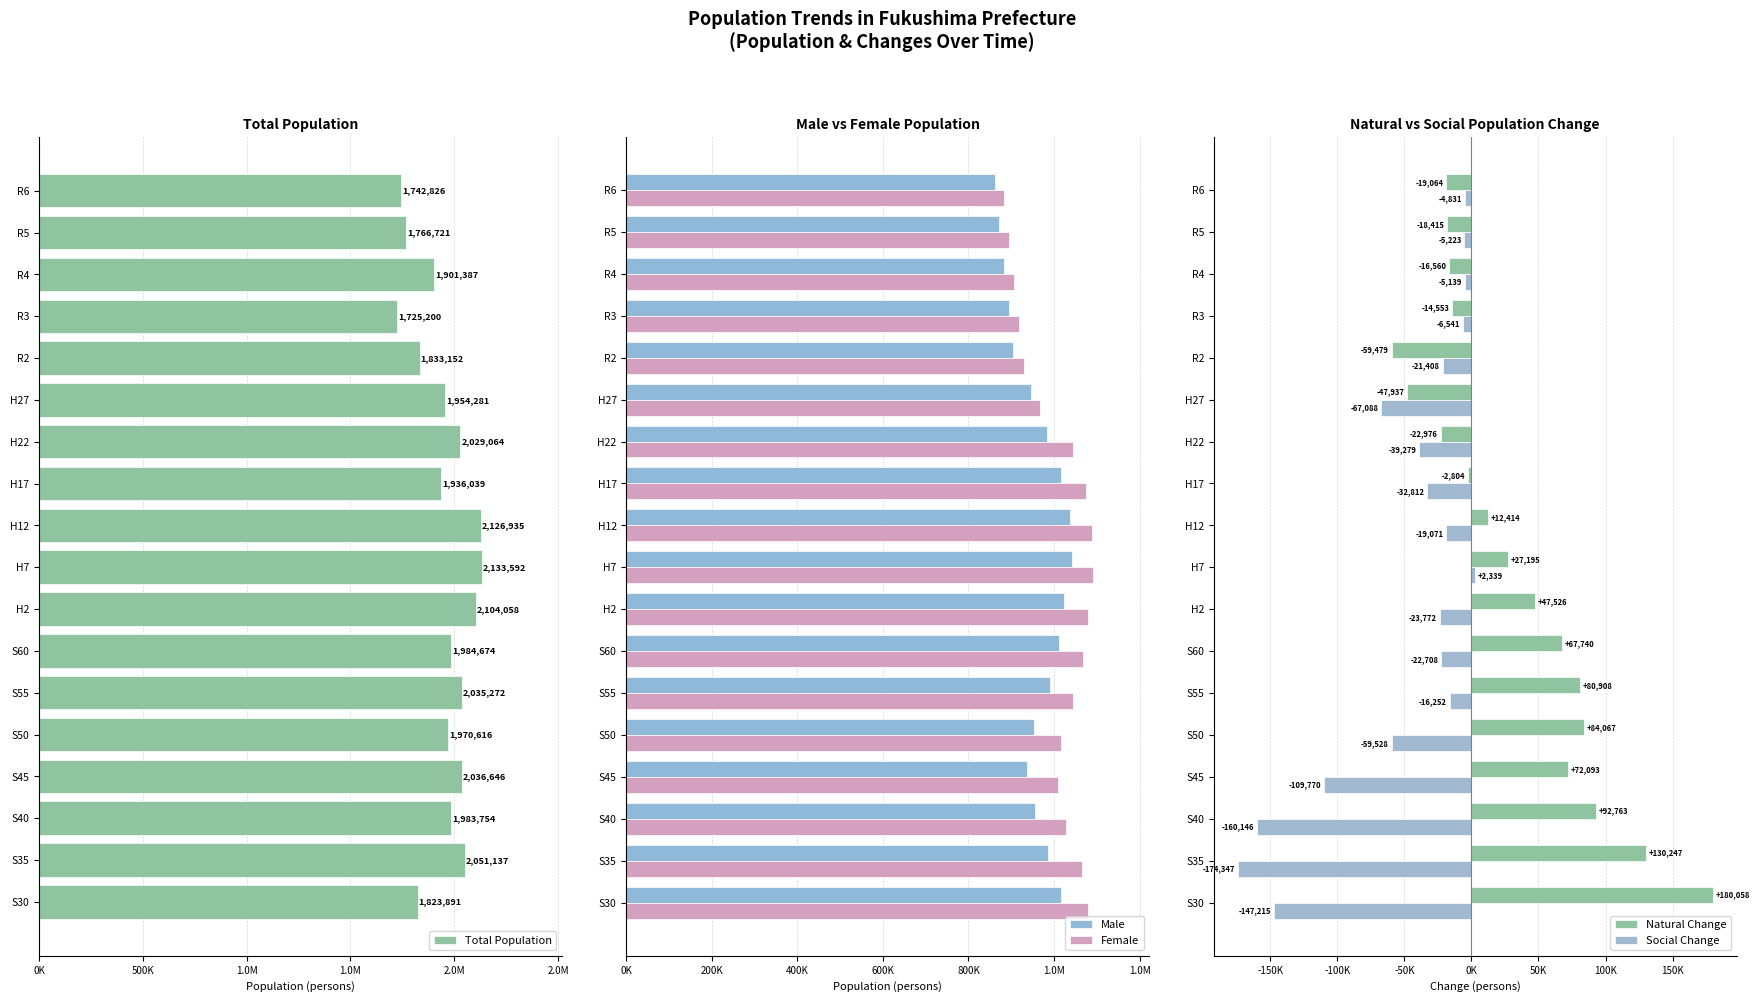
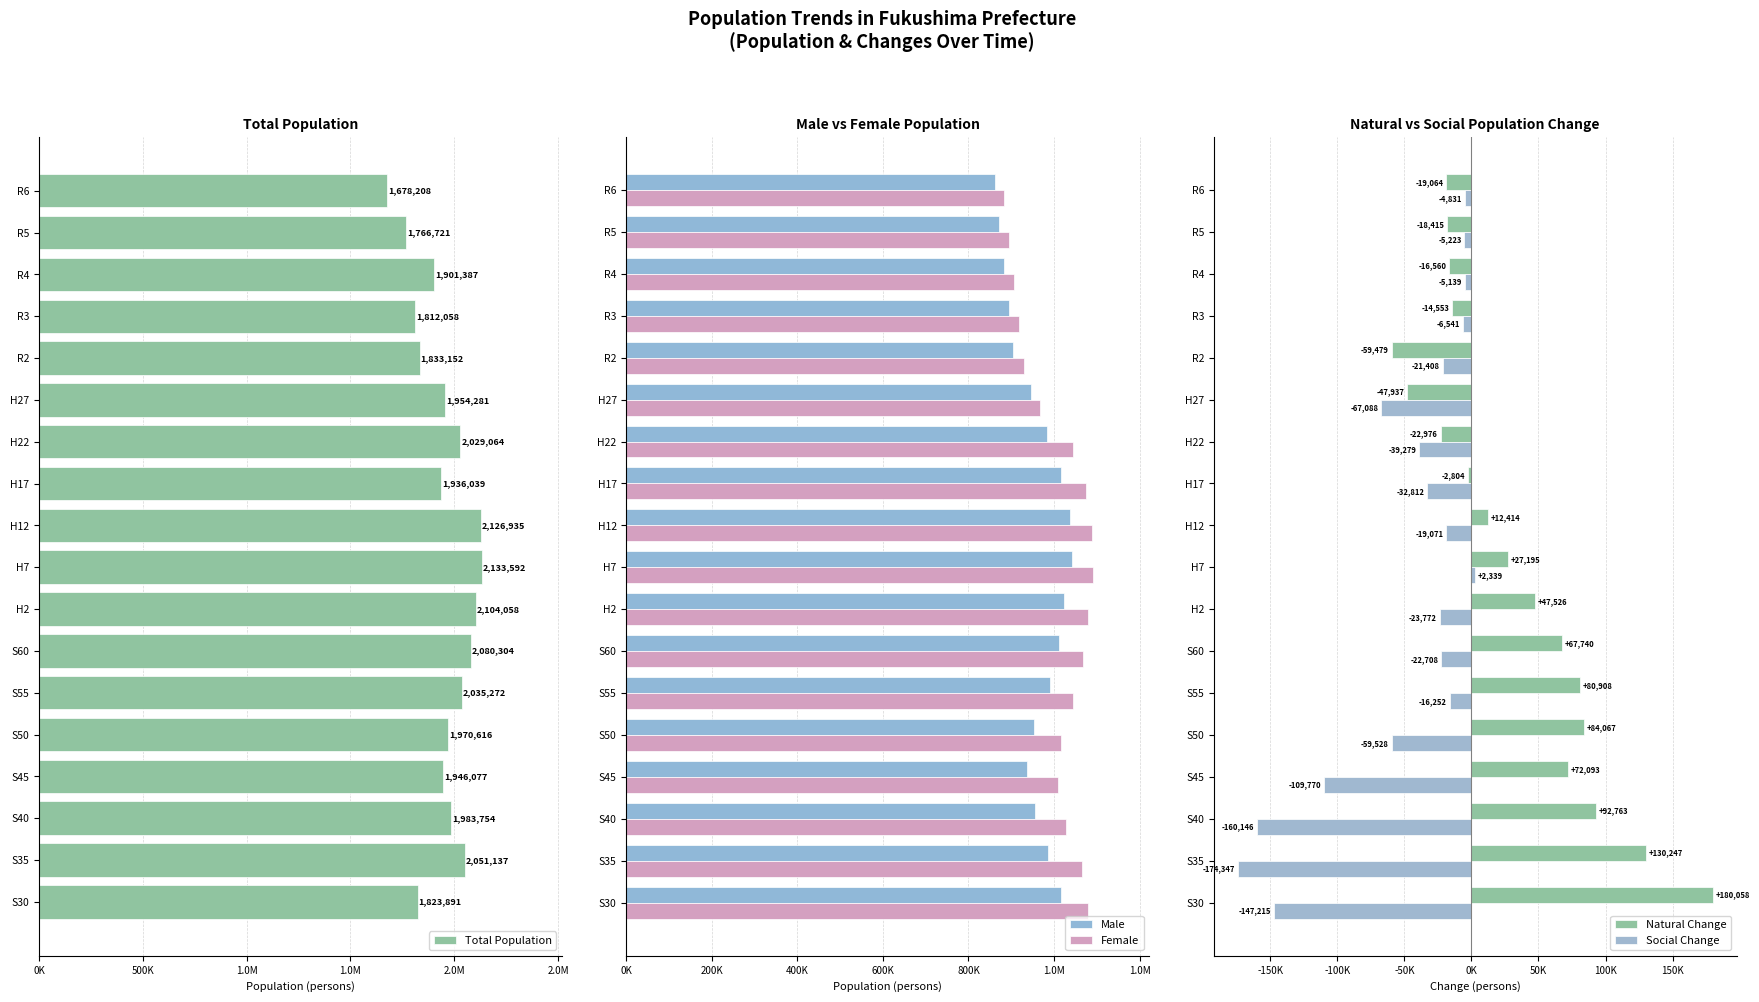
Total Population, R6: 1,742,826 -> 1,678,208
Total Population, R3: 1,725,200 -> 1,812,058
Total Population, S60: 1,984,674 -> 2,080,304
Total Population, S45: 2,036,646 -> 1,946,077
